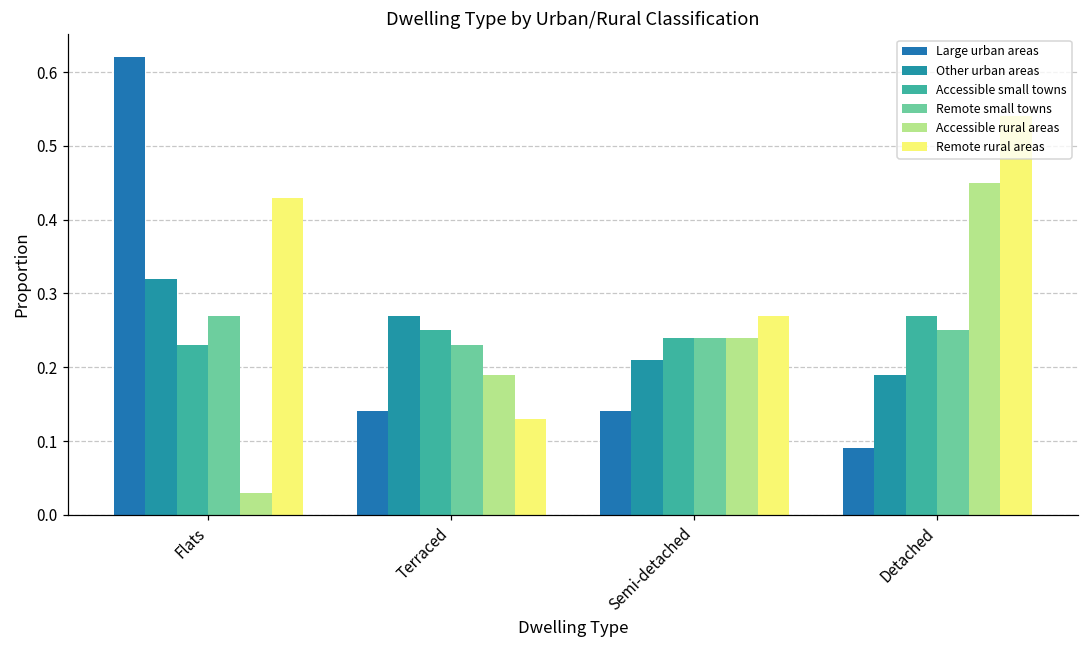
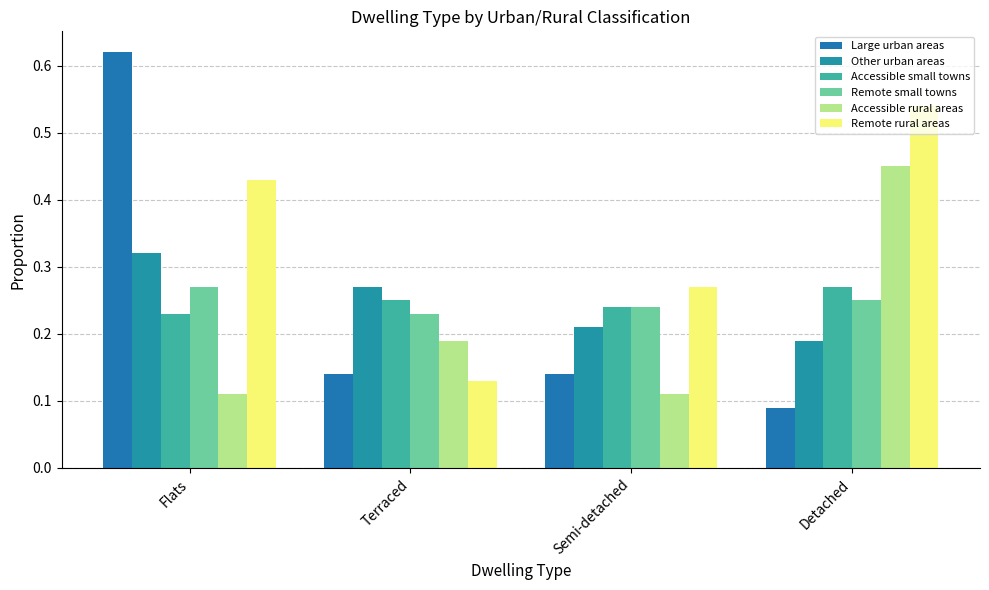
Accessible rural areas, Flats: 0.03 -> 0.11
Accessible rural areas, Semi-detached: 0.24 -> 0.11
